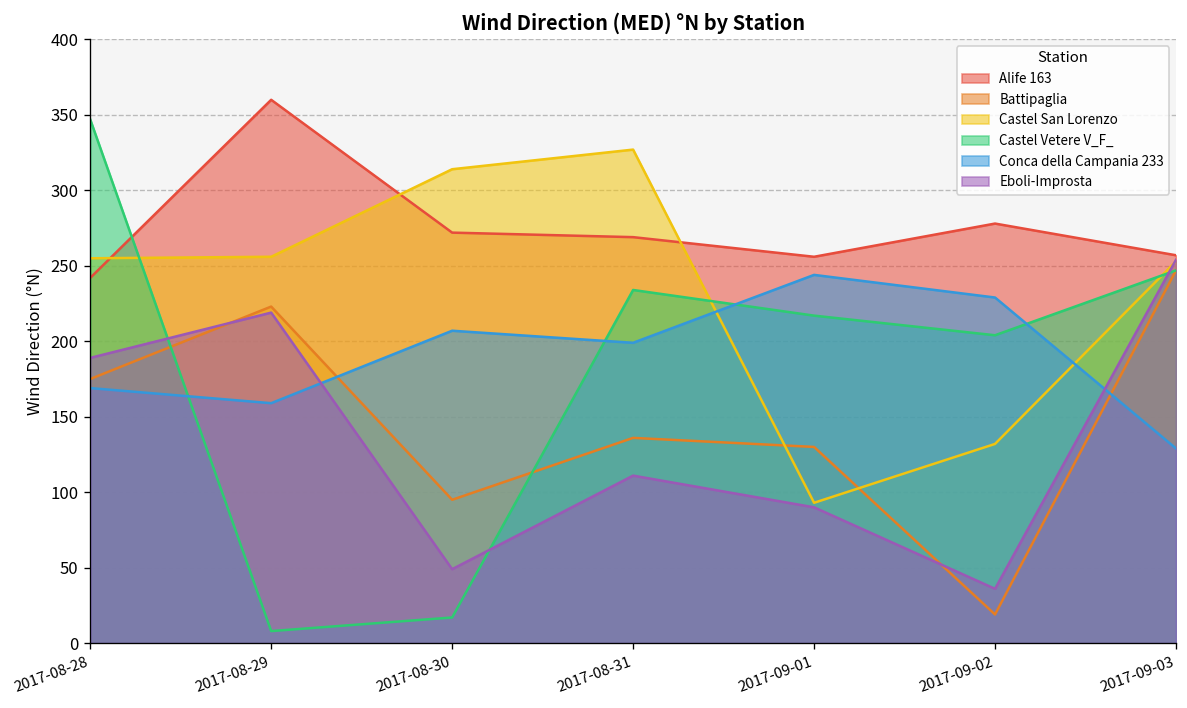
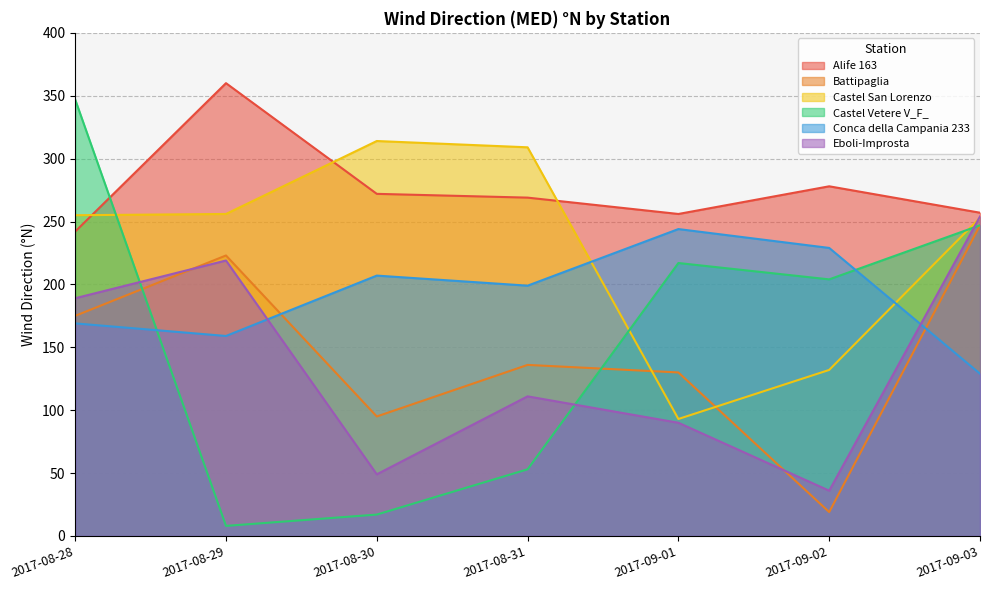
Castel San Lorenzo, 2017-08-31: 327 -> 309
Castel Vetere V_F_, 2017-08-31: 234 -> 53
